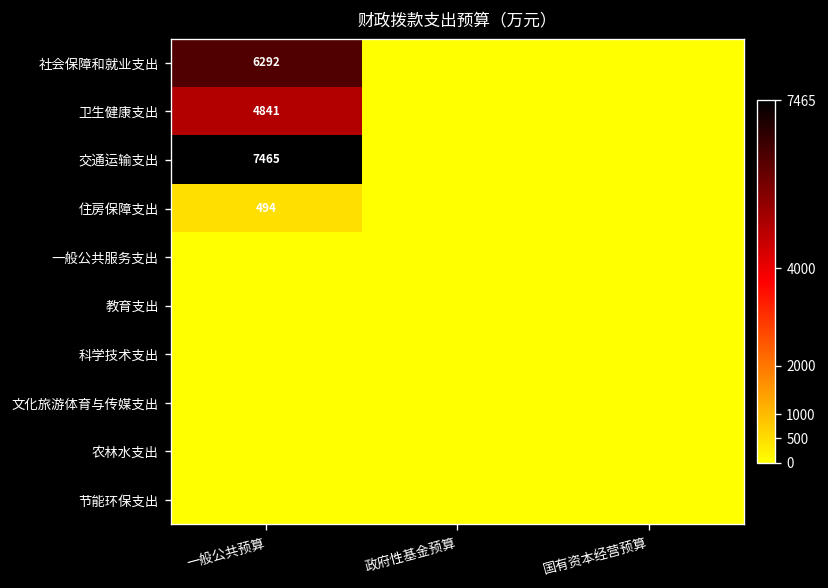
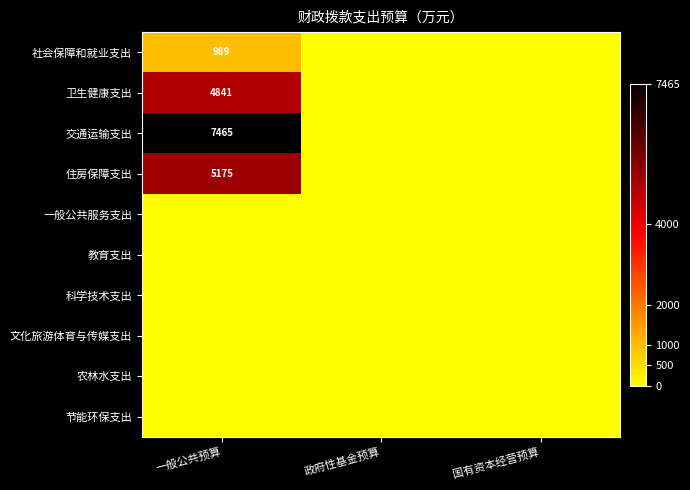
社会保障和就业支出, 一般公共预算: 6292 -> 989
住房保障支出, 一般公共预算: 494 -> 5175
